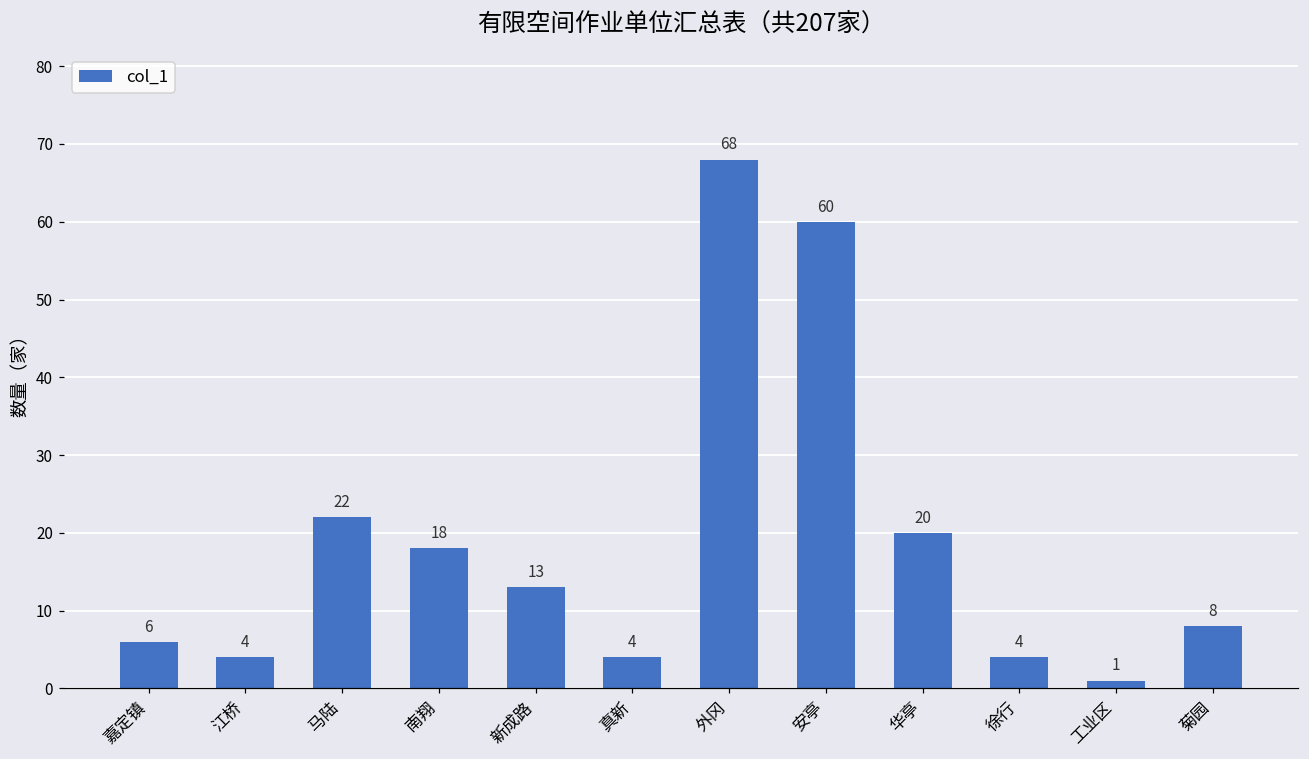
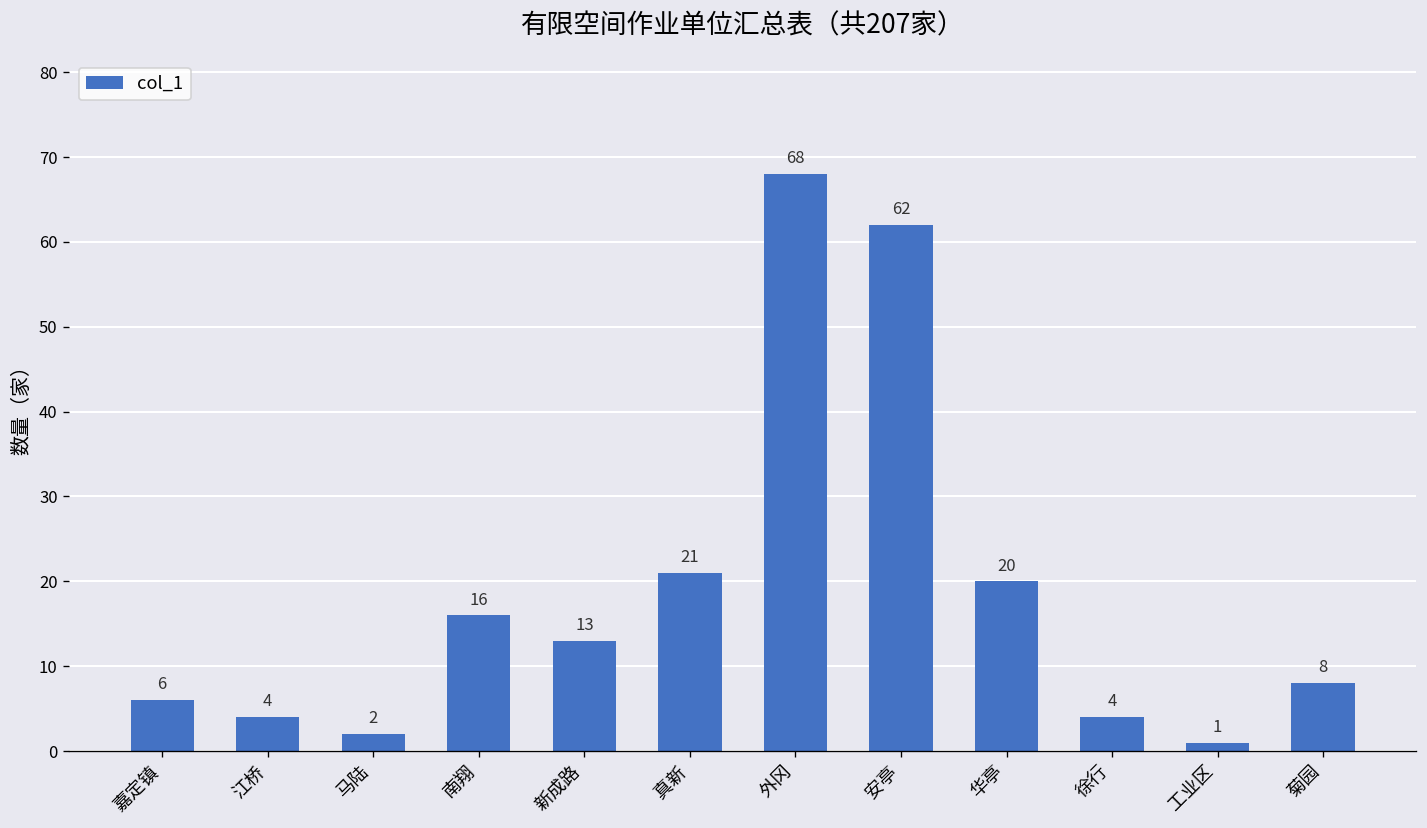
马陆: 22 -> 2
南翔: 18 -> 16
真新: 4 -> 21
安亭: 60 -> 62
